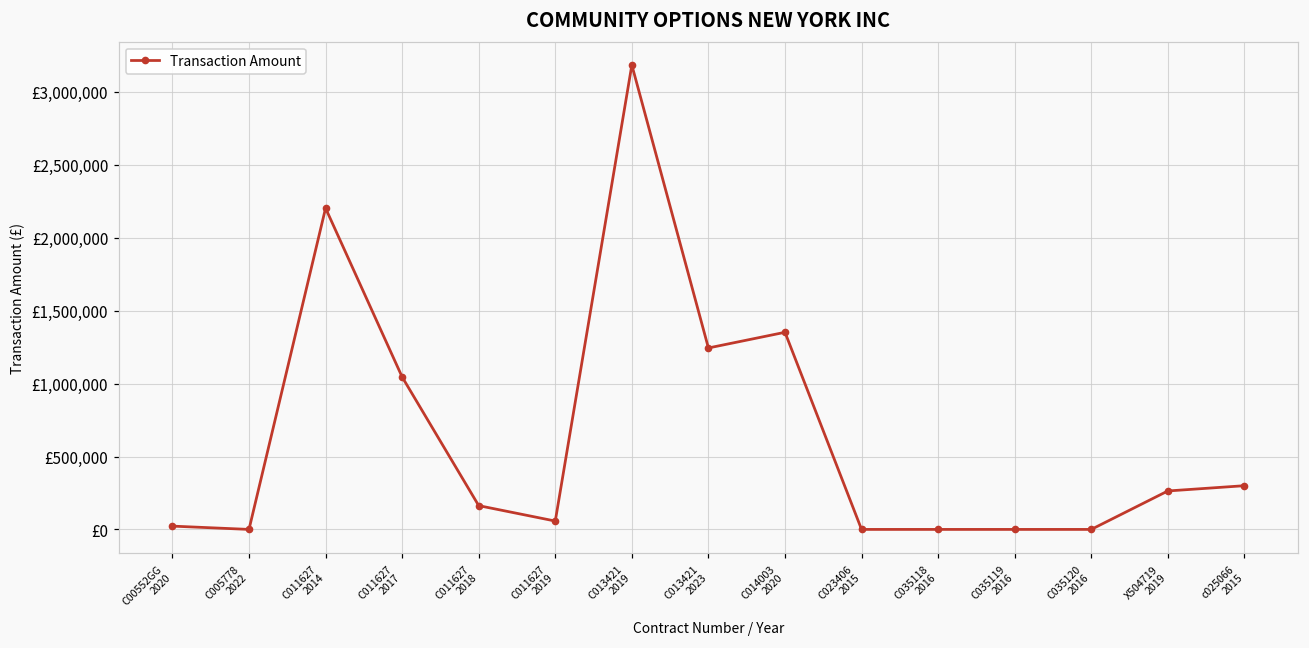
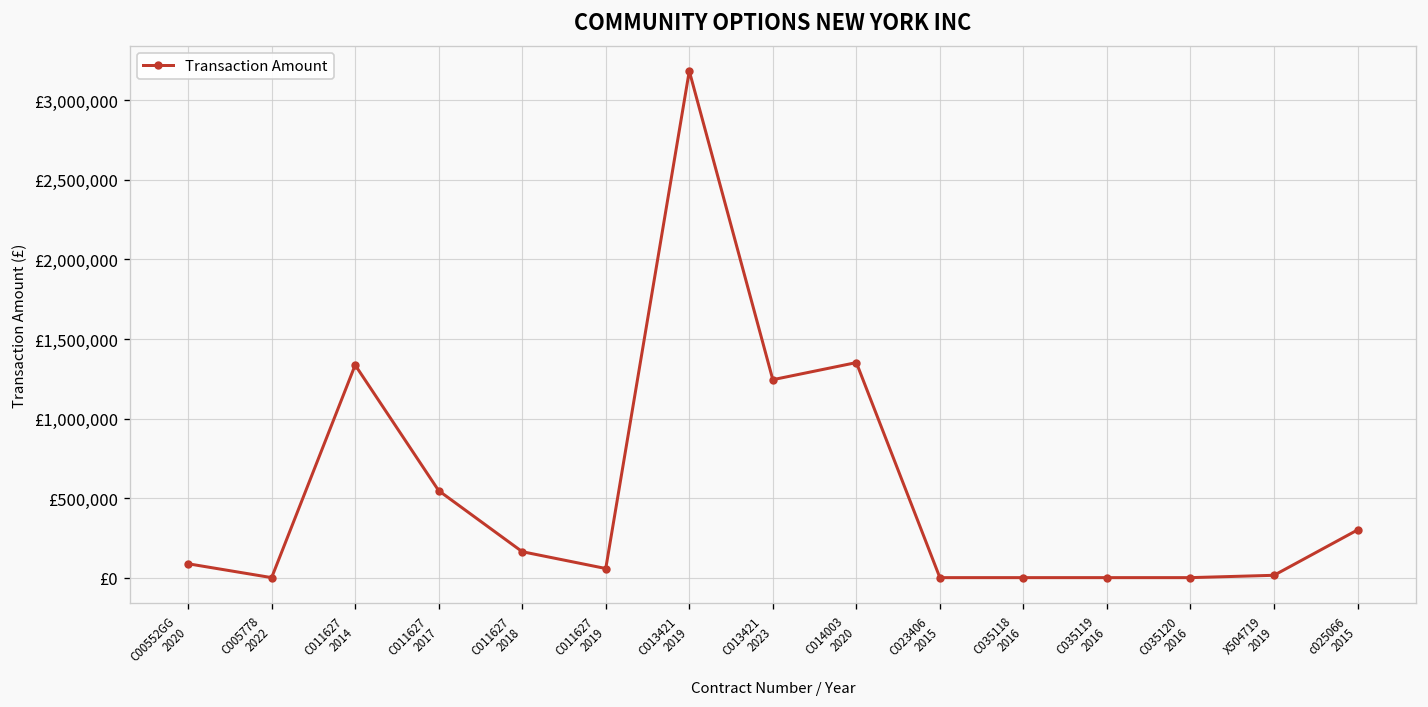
C00552GG 2020: £20,000 -> £90,000
C011627 2014: £2,200,000 -> £1,340,000
C011627 2017: £1,050,000 -> £550,000
X504719 2019: £260,000 -> £10,000
